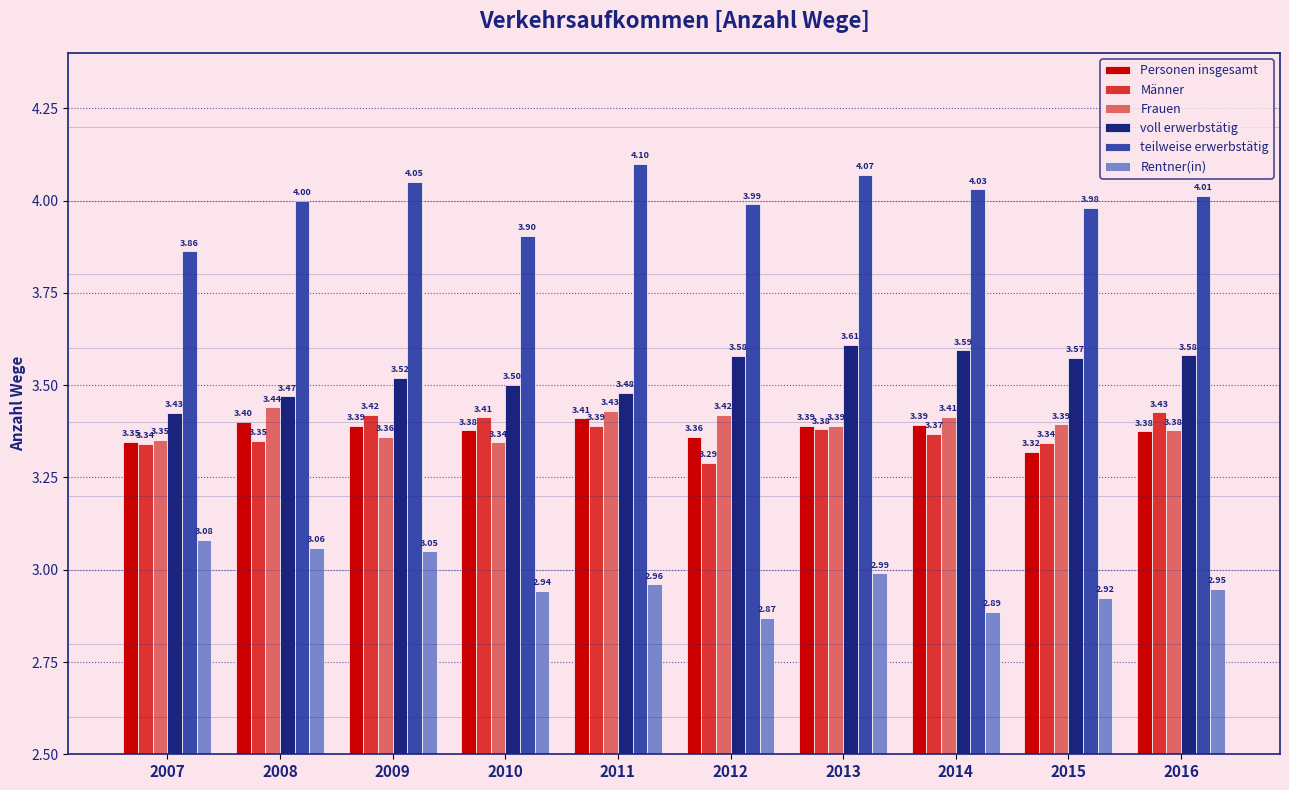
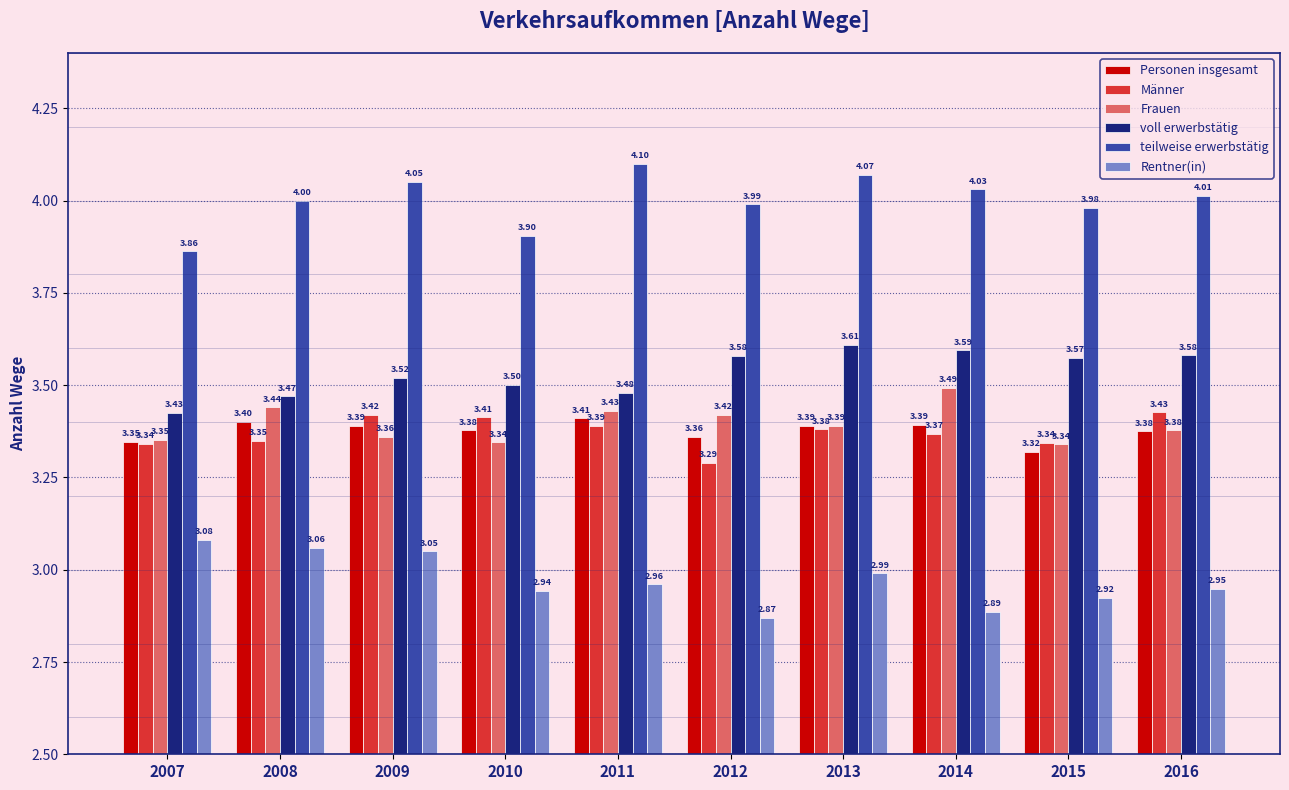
Frauen, 2014: 3.41 -> 3.49
Frauen, 2015: 3.39 -> 3.34
